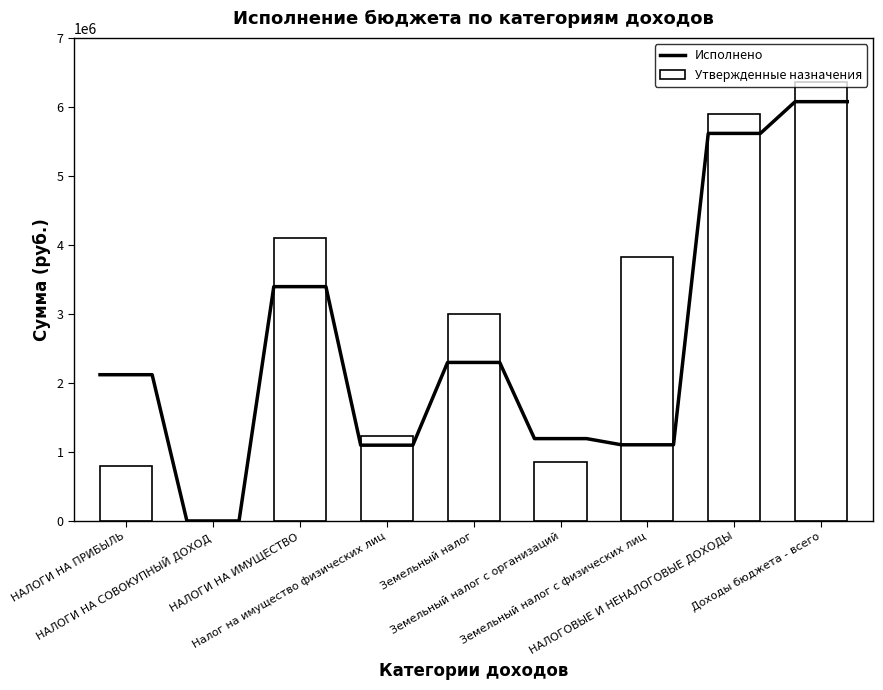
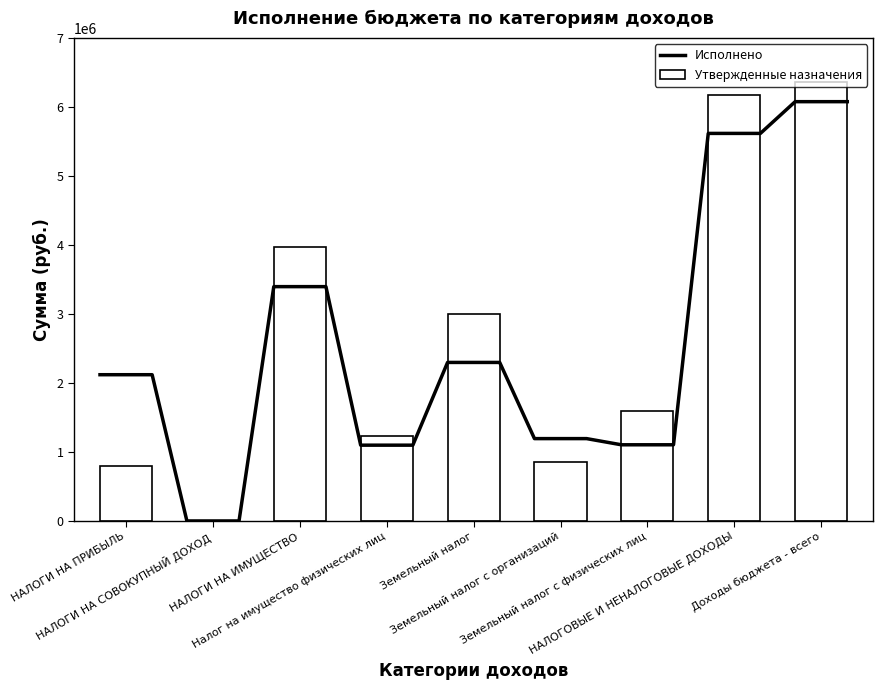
Утвержденные назначения, НАЛОГИ НА ИМУЩЕСТВО: 4100000 -> 4000000
Утвержденные назначения, Земельный налог с физических лиц: 3800000 -> 1600000
Утвержденные назначения, НАЛОГОВЫЕ И НЕНАЛОГОВЫЕ ДОХОДЫ: 5900000 -> 6200000
